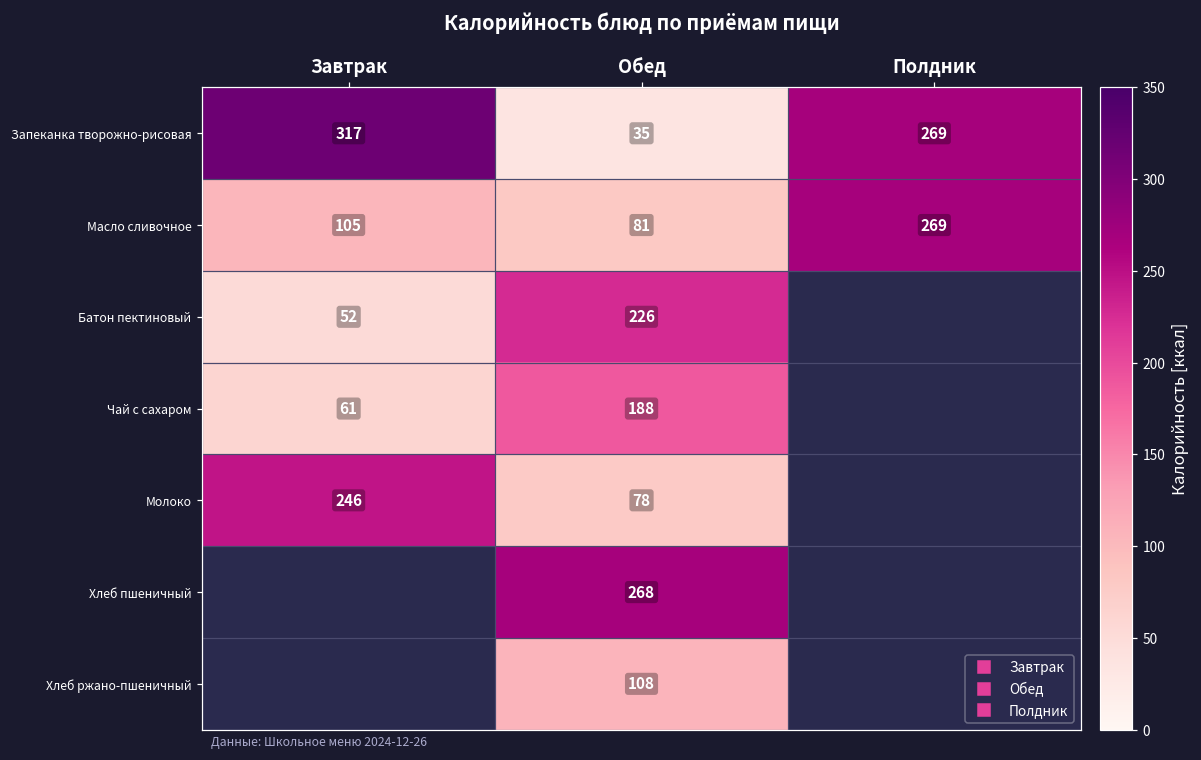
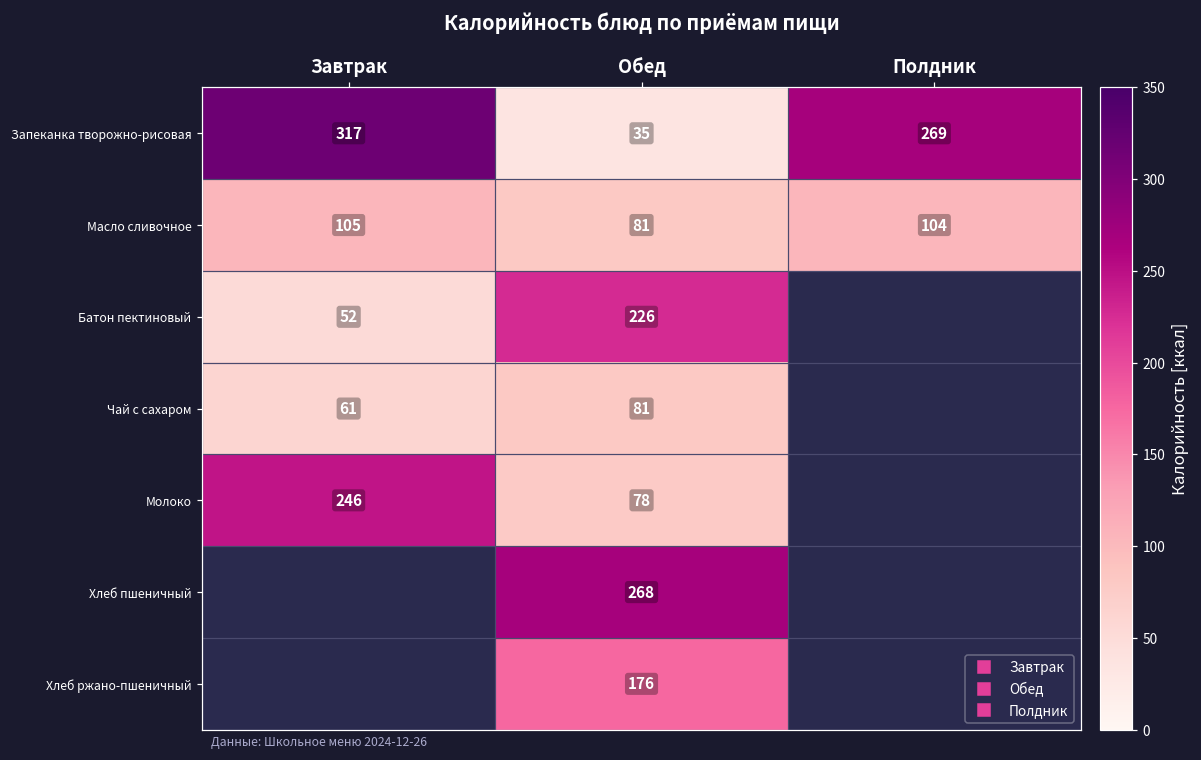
Масло сливочное, Полдник: 269 -> 104
Чай с сахаром, Обед: 188 -> 81
Хлеб ржано-пшеничный, Обед: 108 -> 176
